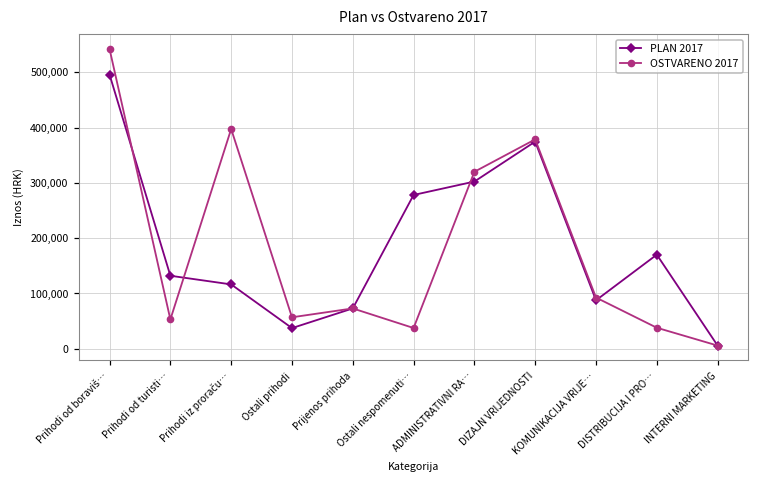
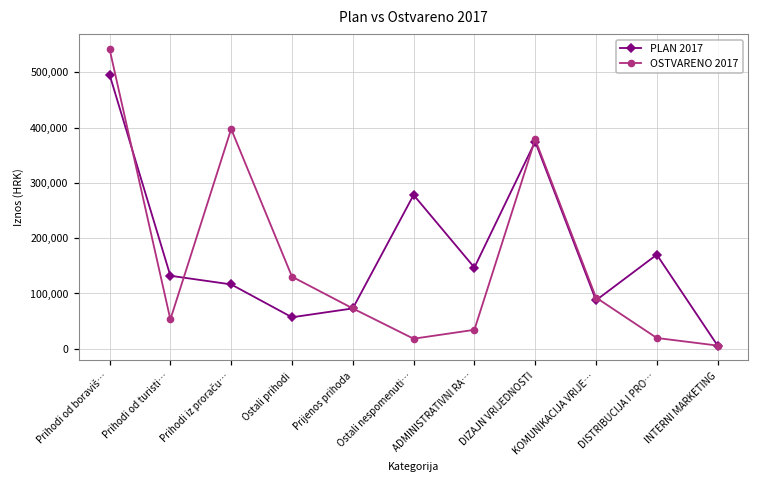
PLAN 2017, Ostali prihodi: 40,000 -> 60,000
OSTVARENO 2017, Ostali prihodi: 60,000 -> 130,000
OSTVARENO 2017, Ostali nespomenuti…: 40,000 -> 20,000
PLAN 2017, ADMINISTRATIVNI RA…: 300,000 -> 150,000
OSTVARENO 2017, ADMINISTRATIVNI RA…: 320,000 -> 30,000
OSTVARENO 2017, DISTRIBUCIJA I PRO…: 40,000 -> 20,000
